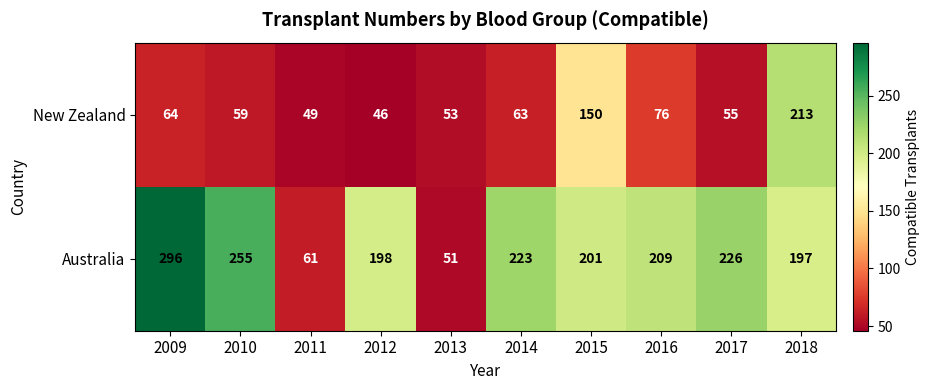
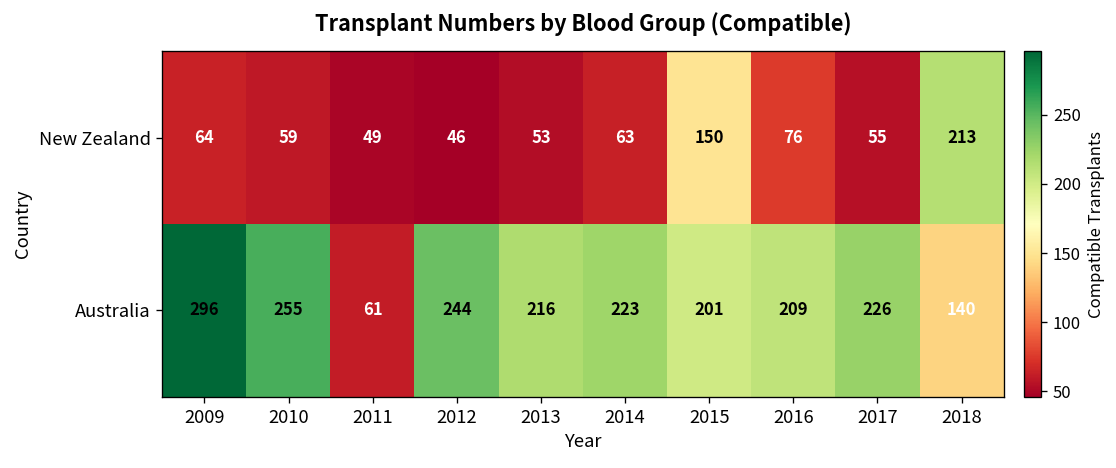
Australia, 2012: 198 -> 244
Australia, 2013: 51 -> 216
Australia, 2018: 197 -> 140
